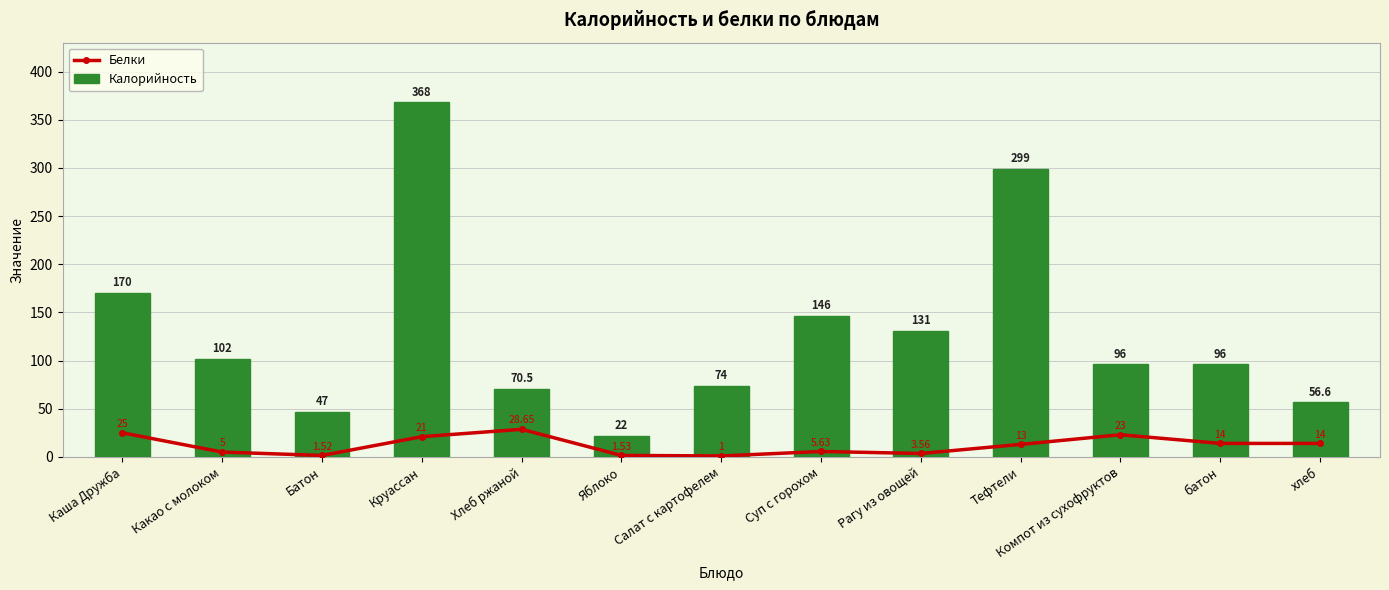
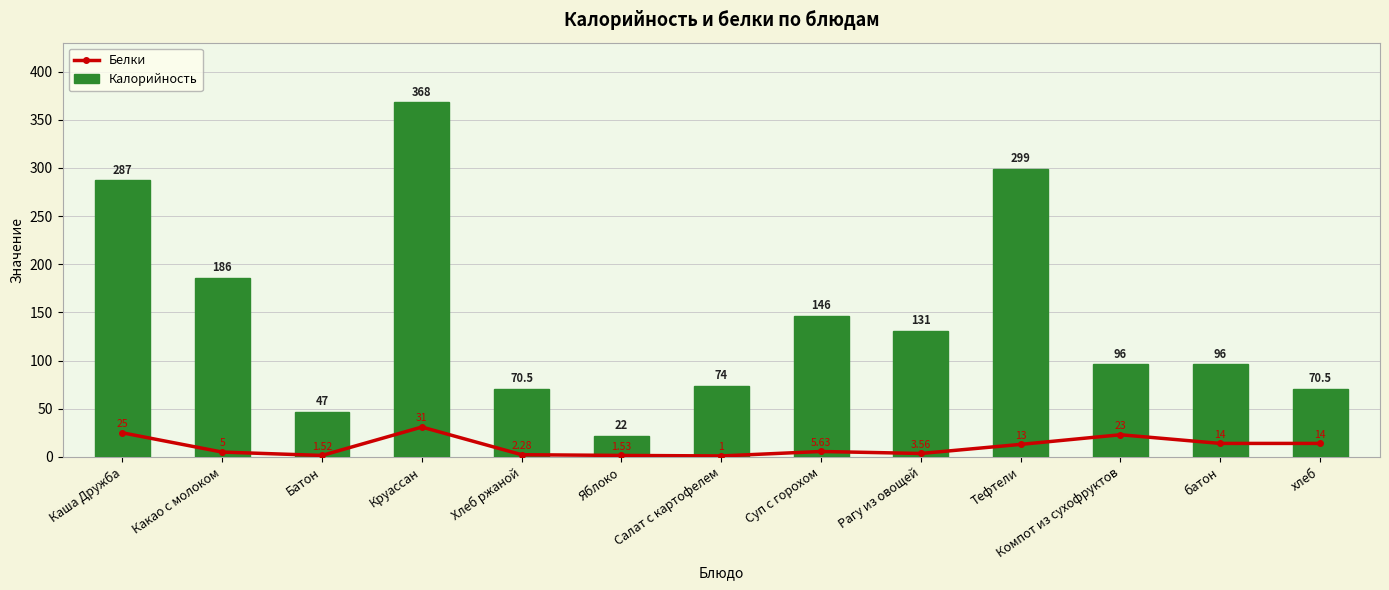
Калорийность, Каша Дружба: 170 -> 287
Калорийность, Какао с молоком: 102 -> 186
Белки, Круассан: 21 -> 31
Белки, Хлеб ржаной: 28.65 -> 2.28
Калорийность, хлеб: 56.6 -> 70.5
